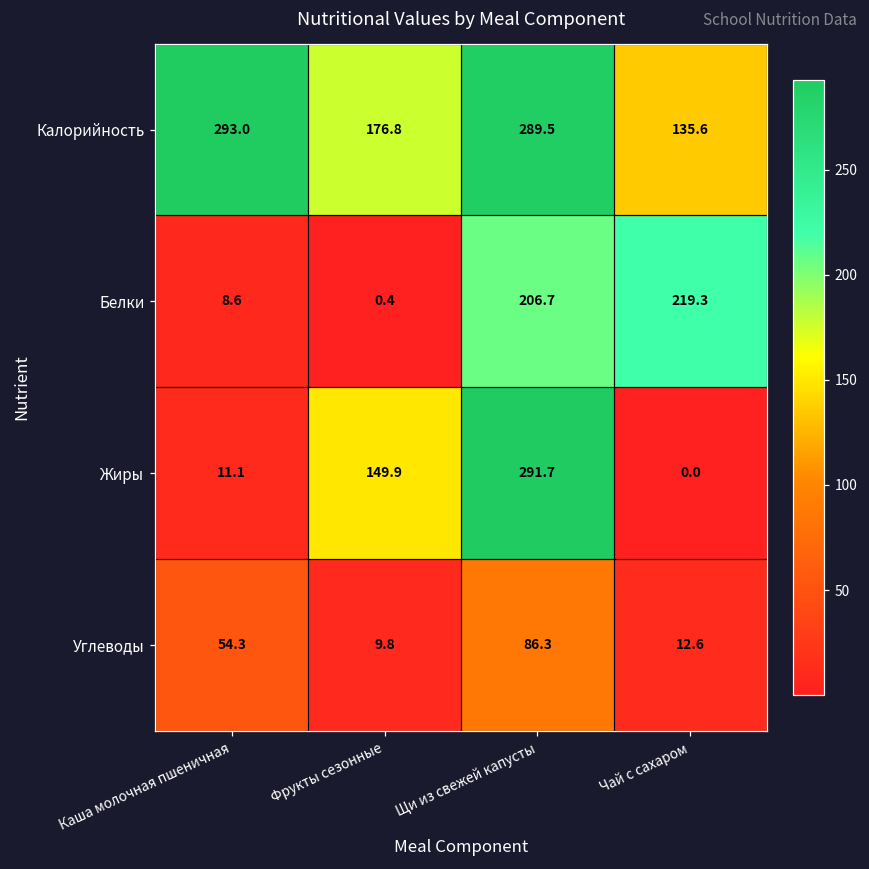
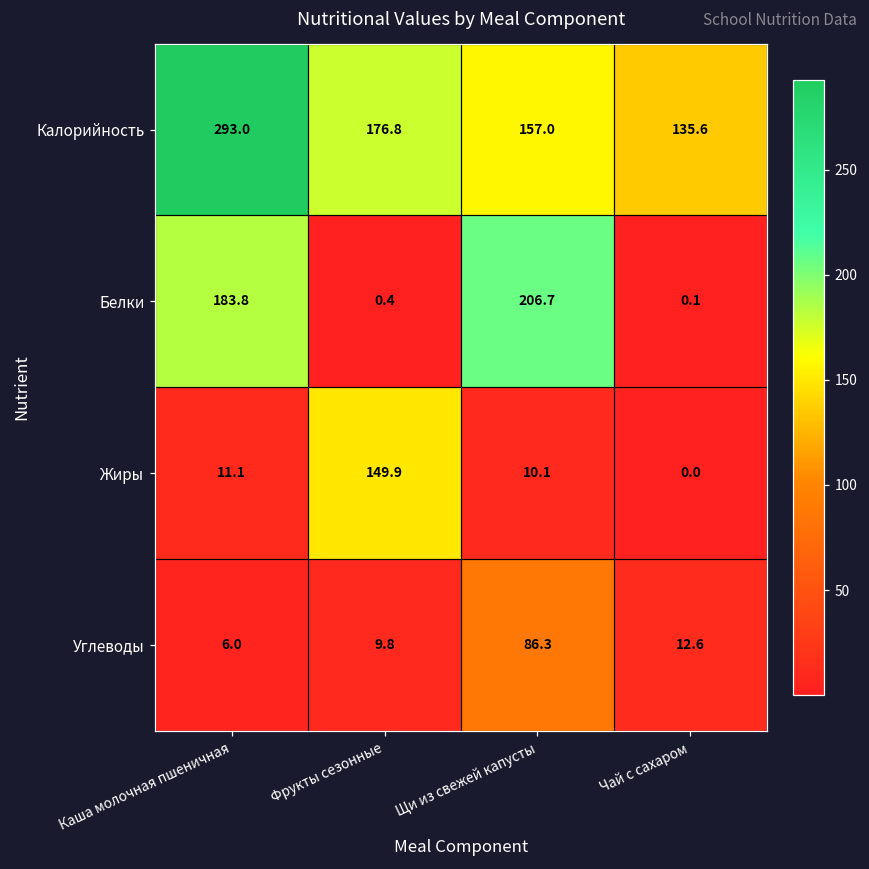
Калорийность, Щи из свежей капусты: 289.5 -> 157.0
Белки, Каша молочная пшеничная: 8.6 -> 183.8
Белки, Чай с сахаром: 219.3 -> 0.1
Жиры, Щи из свежей капусты: 291.7 -> 10.1
Углеводы, Каша молочная пшеничная: 54.3 -> 6.0
